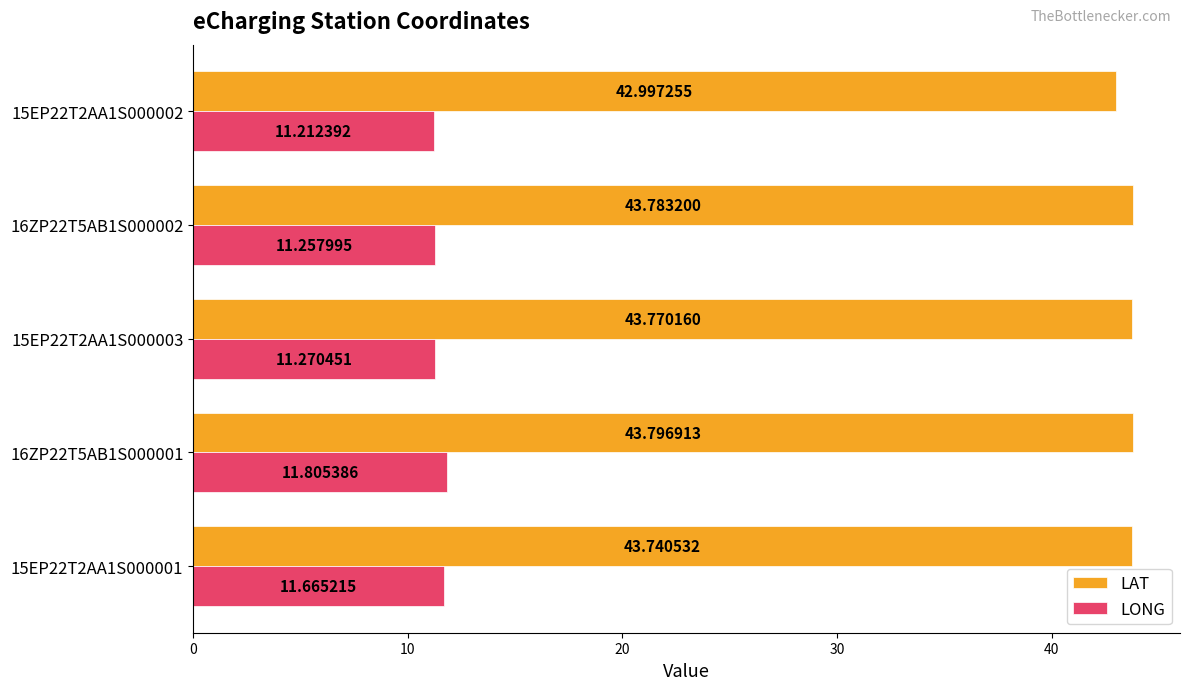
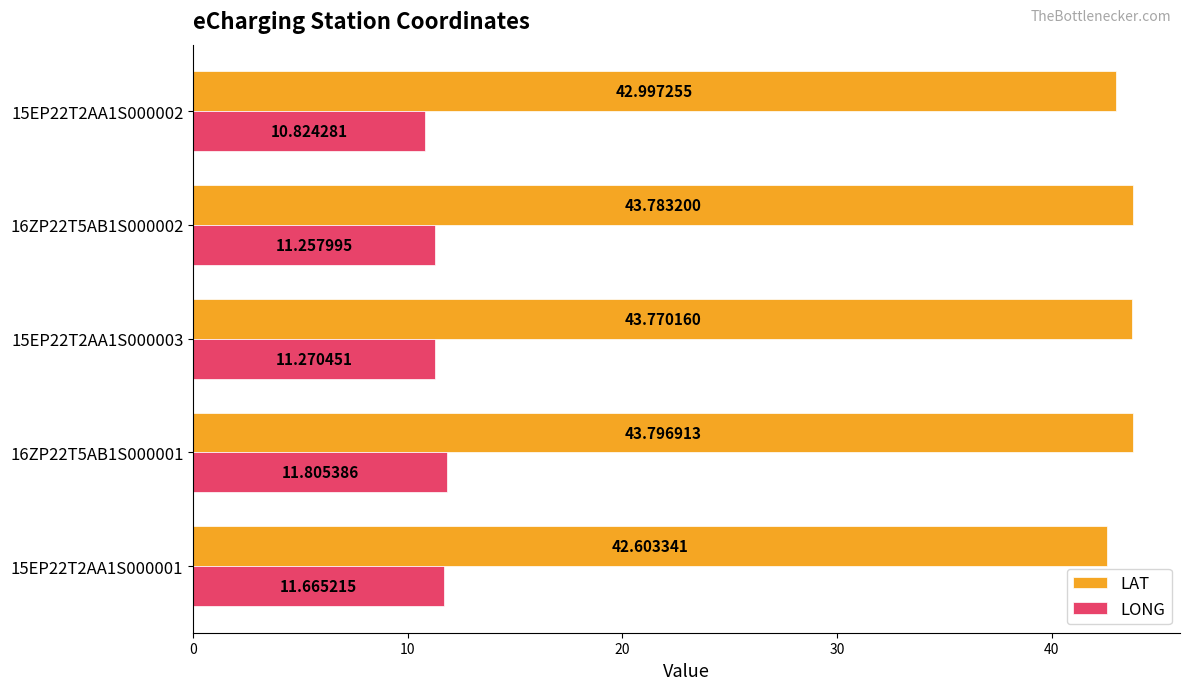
LONG, 15EP22T2AA1S000002: 11.212392 -> 10.824281
LAT, 15EP22T2AA1S000001: 43.740532 -> 42.603341
